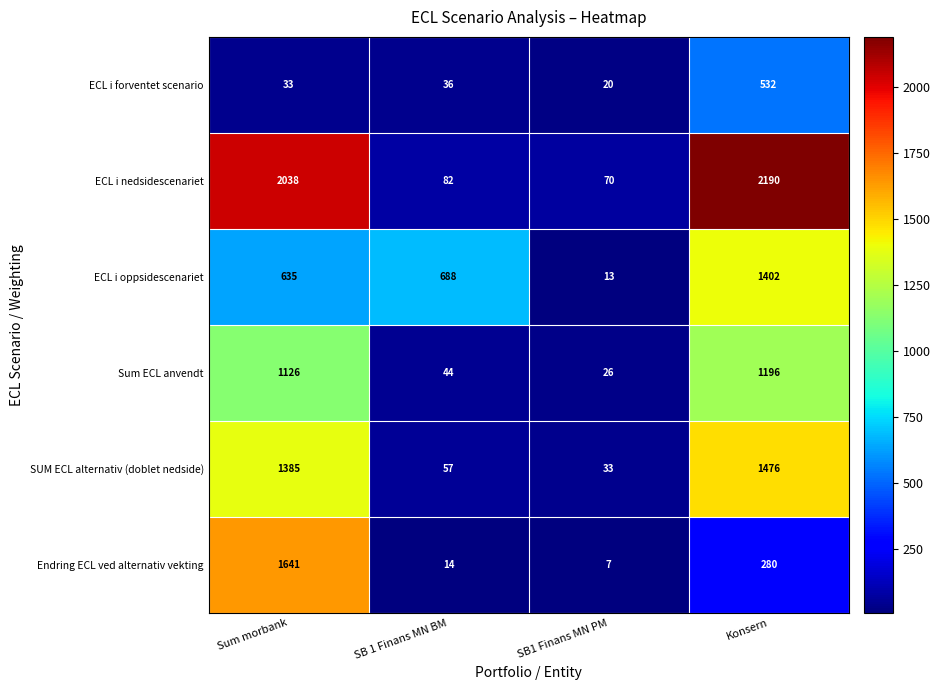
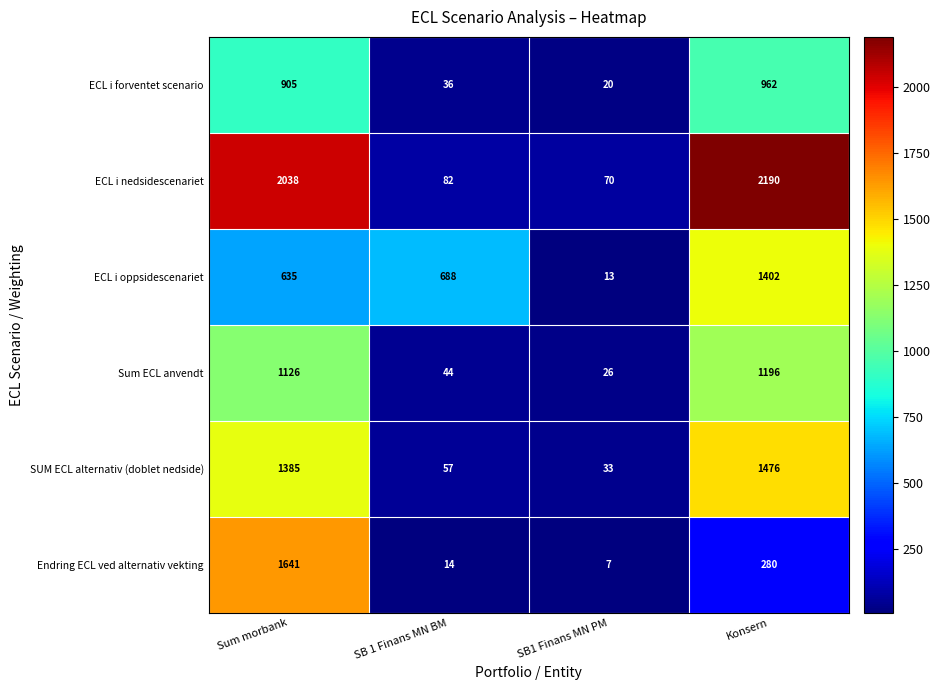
ECL i forventet scenario, Sum morbank: 33 -> 905
ECL i forventet scenario, Konsern: 532 -> 962
